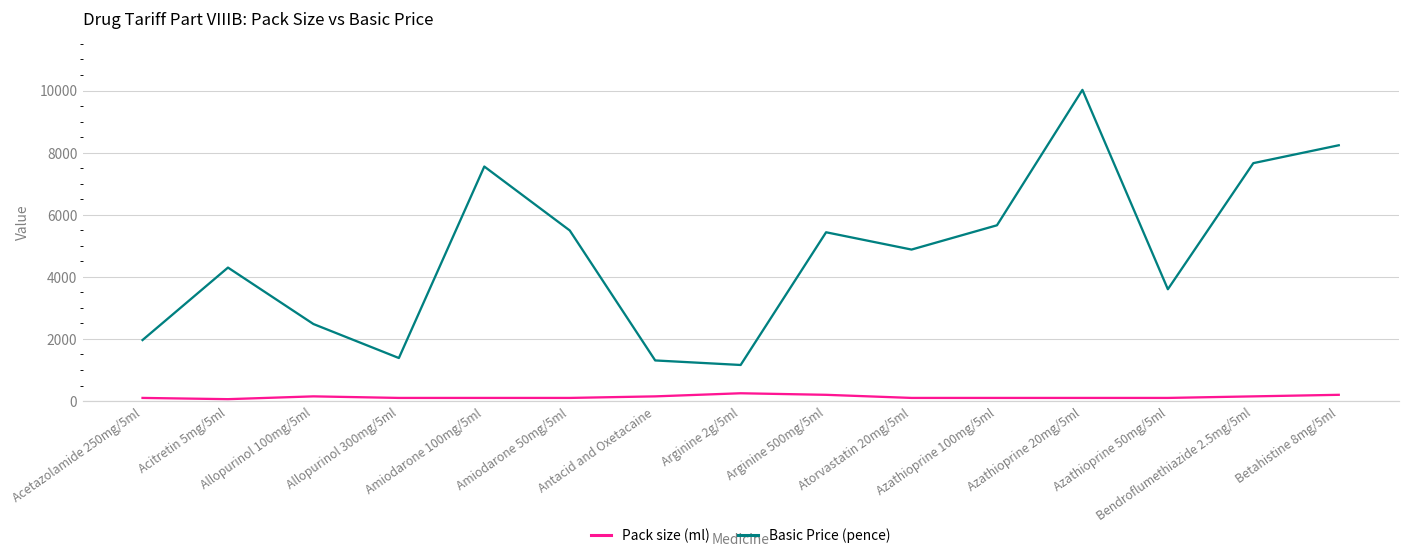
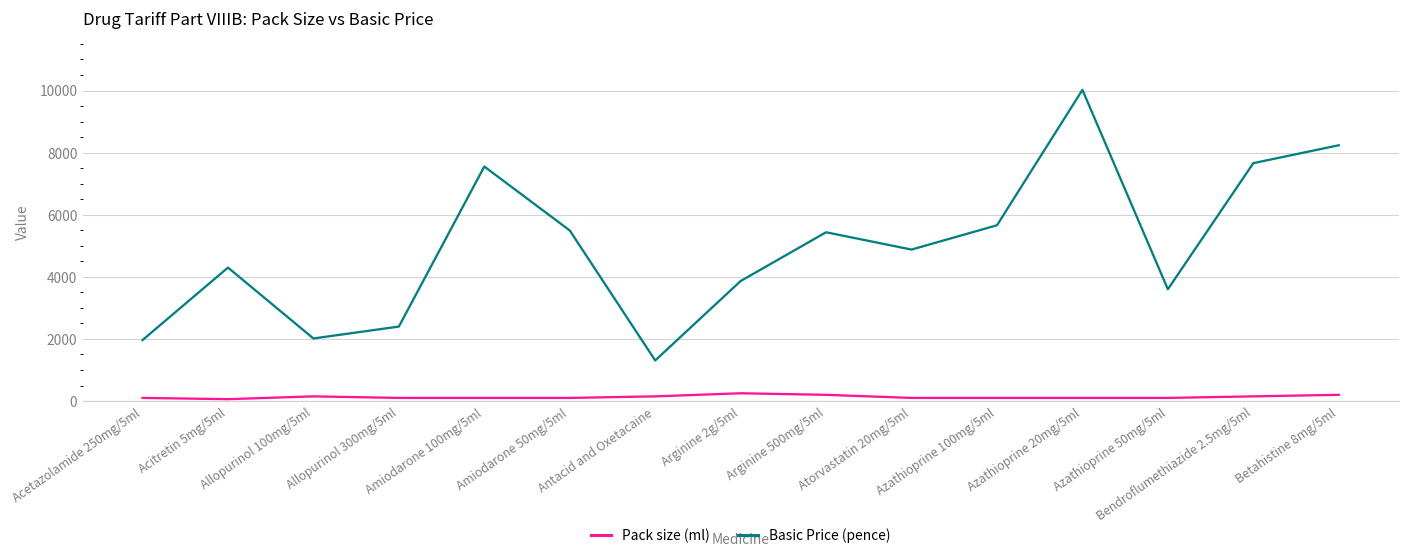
Basic Price (pence), Allopurinol 100mg/5ml: 2500 -> 2000
Basic Price (pence), Allopurinol 300mg/5ml: 1400 -> 2400
Basic Price (pence), Arginine 2g/5ml: 1200 -> 3900
